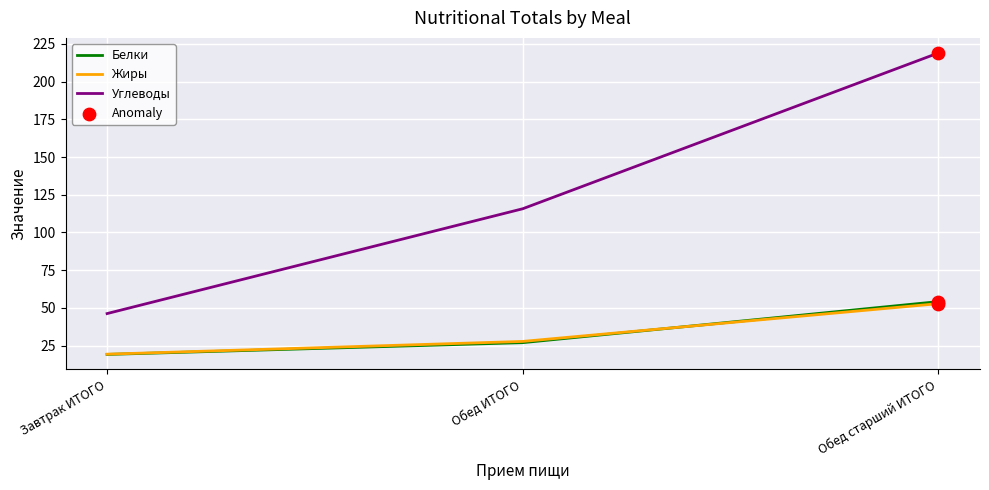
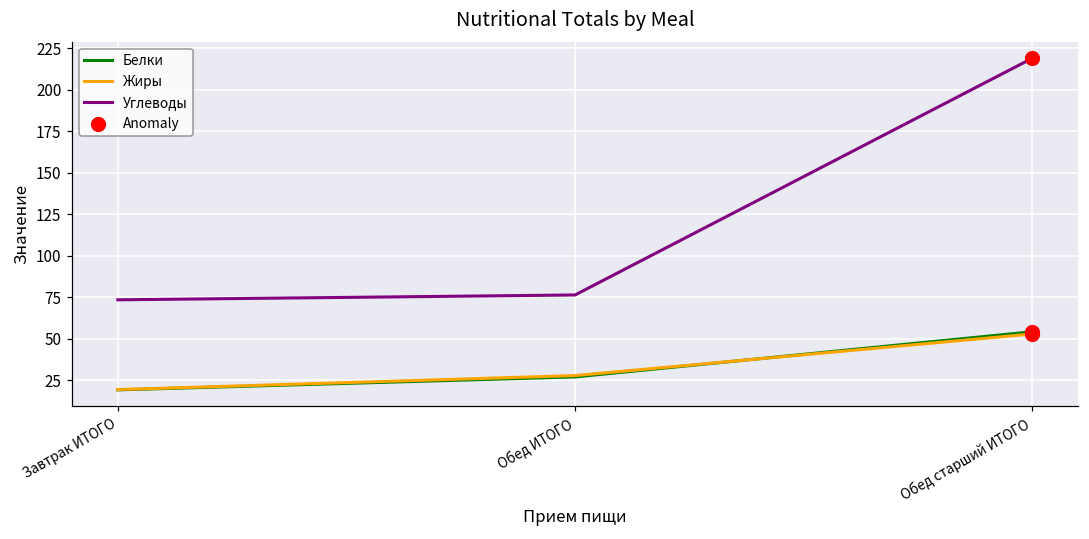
Углеводы, Завтрак ИТОГО: 46 -> 73
Углеводы, Обед ИТОГО: 116 -> 76
